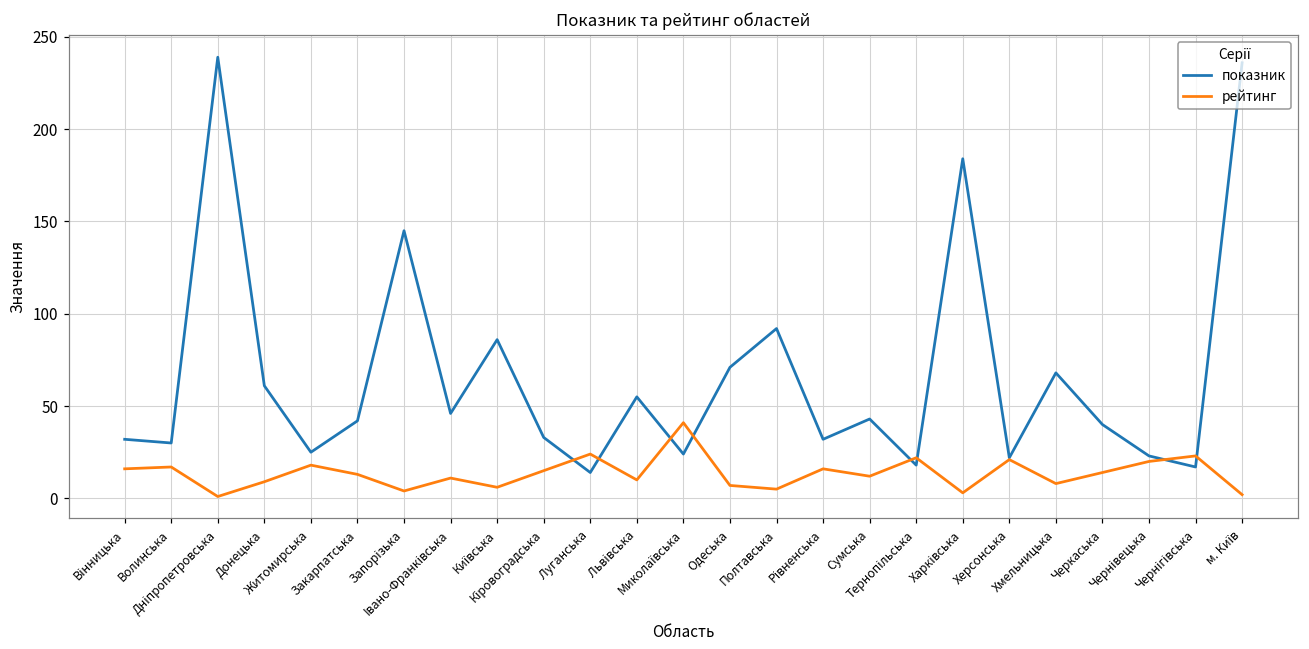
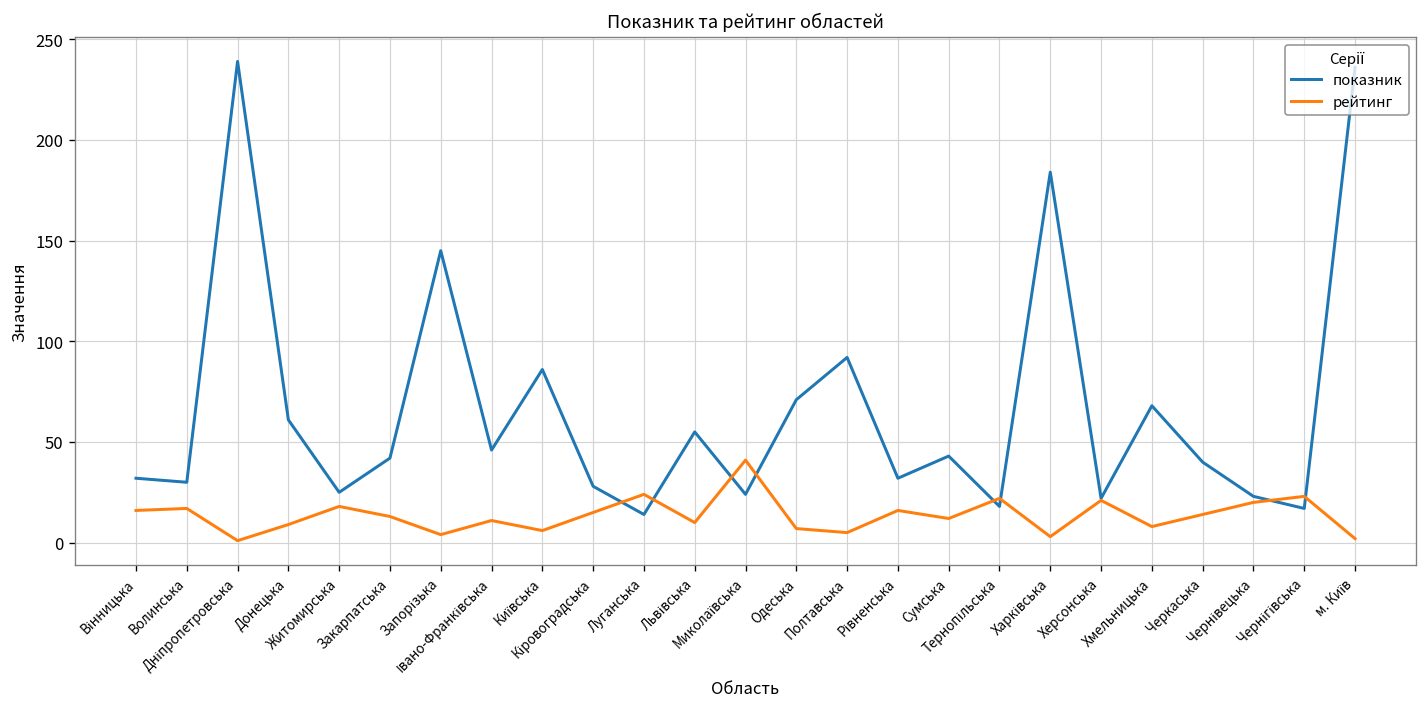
показник, Кіровоградська: 33 -> 28
